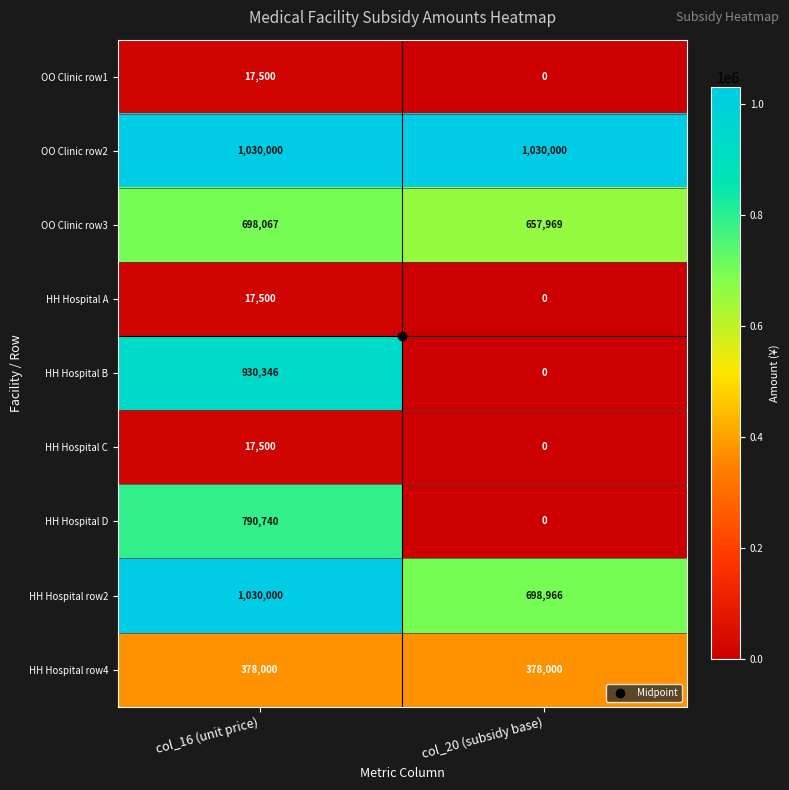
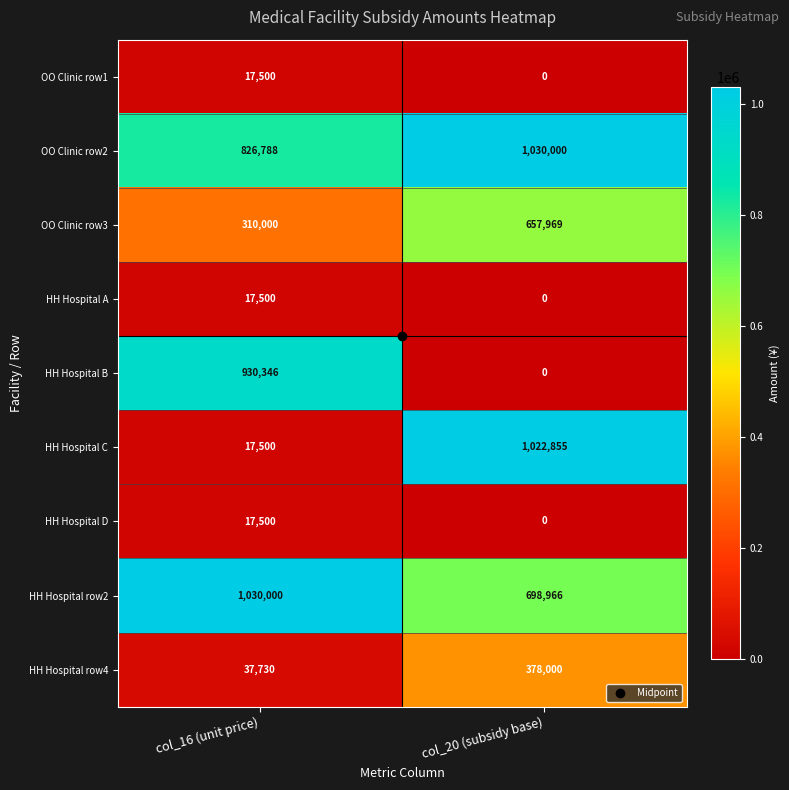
OO Clinic row2, col_16 (unit price): 1,030,000 -> 826,788
OO Clinic row3, col_16 (unit price): 698,067 -> 310,000
HH Hospital C, col_20 (subsidy base): 0 -> 1,022,855
HH Hospital D, col_16 (unit price): 790,740 -> 17,500
HH Hospital row4, col_16 (unit price): 378,000 -> 37,730
